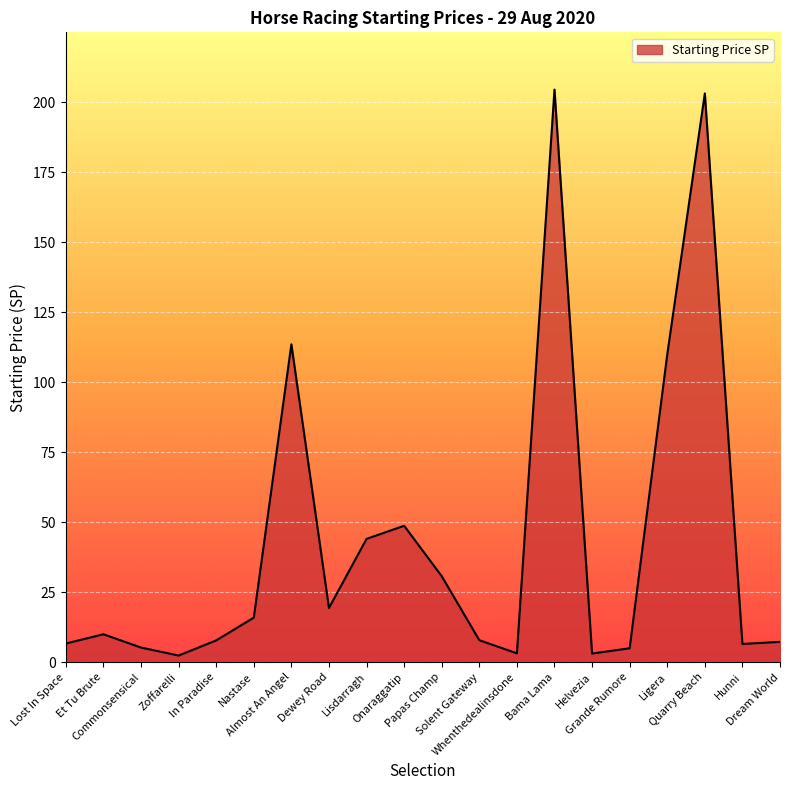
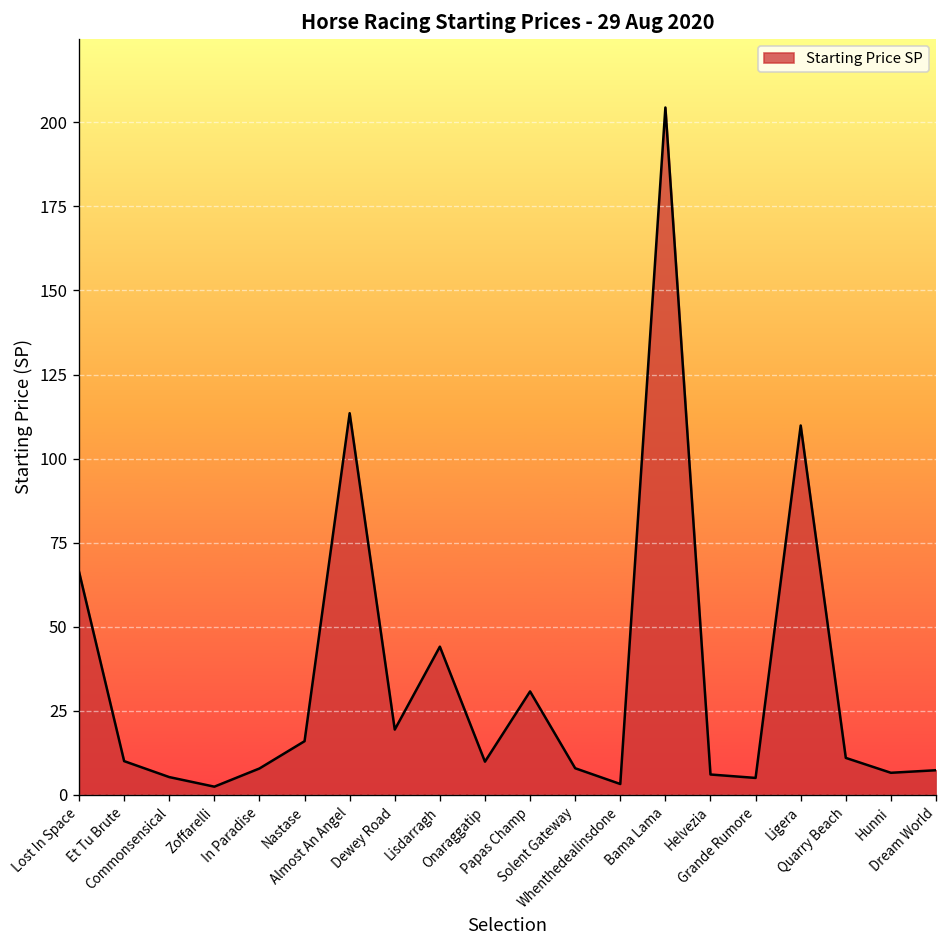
Lost In Space: 7 -> 66
Onaraggatip: 49 -> 10
Helvezia: 3 -> 6
Quarry Beach: 203 -> 11
